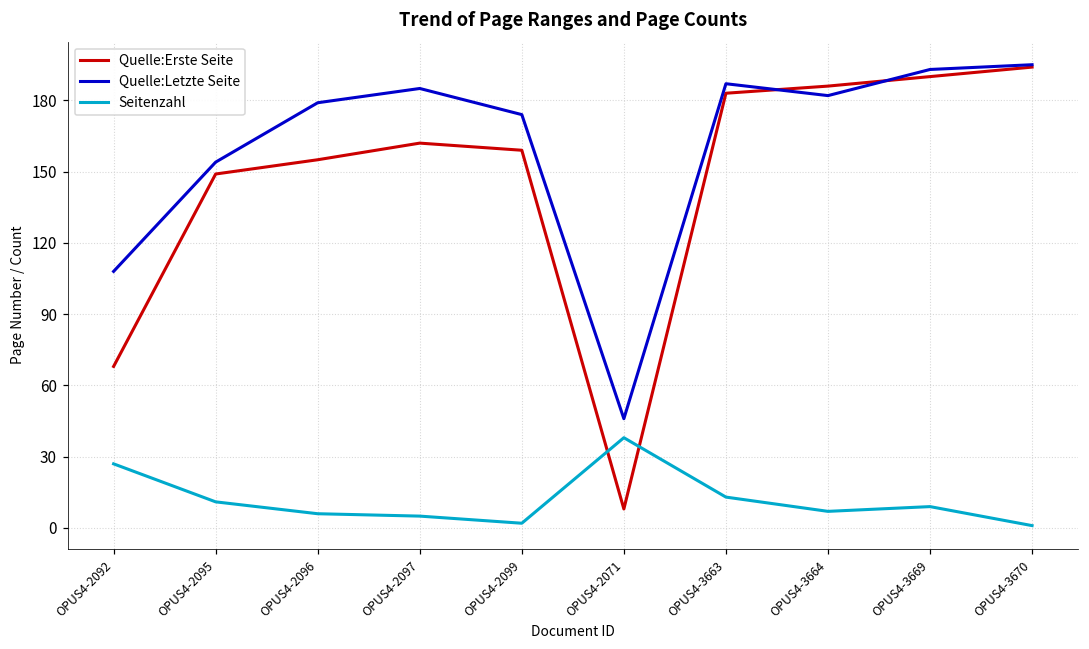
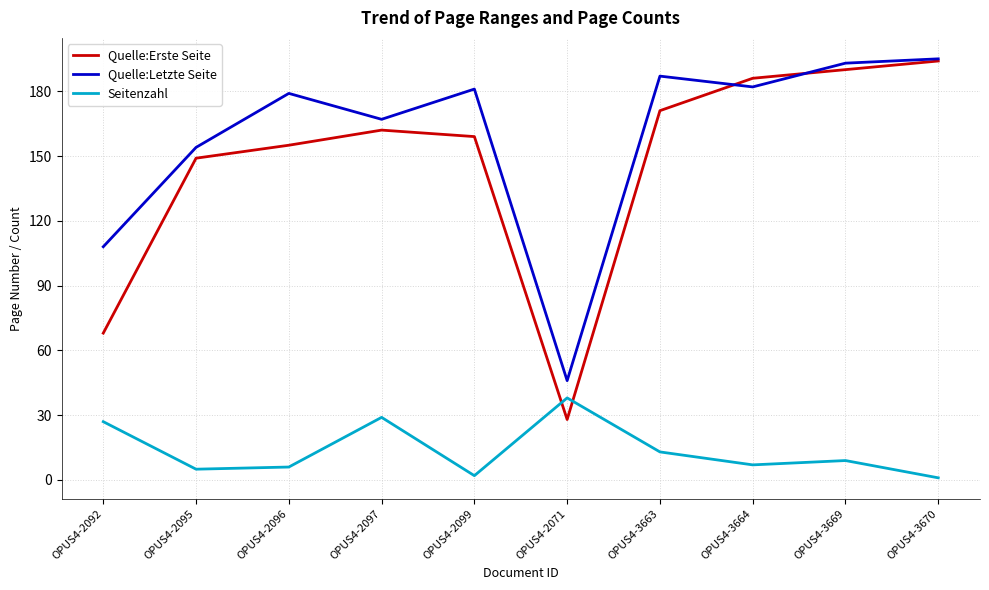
Seitenzahl, OPUS4-2095: 11 -> 5
Quelle:Letzte Seite, OPUS4-2097: 185 -> 167
Seitenzahl, OPUS4-2097: 5 -> 29
Quelle:Letzte Seite, OPUS4-2099: 174 -> 181
Quelle:Erste Seite, OPUS4-2071: 8 -> 28
Quelle:Erste Seite, OPUS4-3663: 183 -> 171
